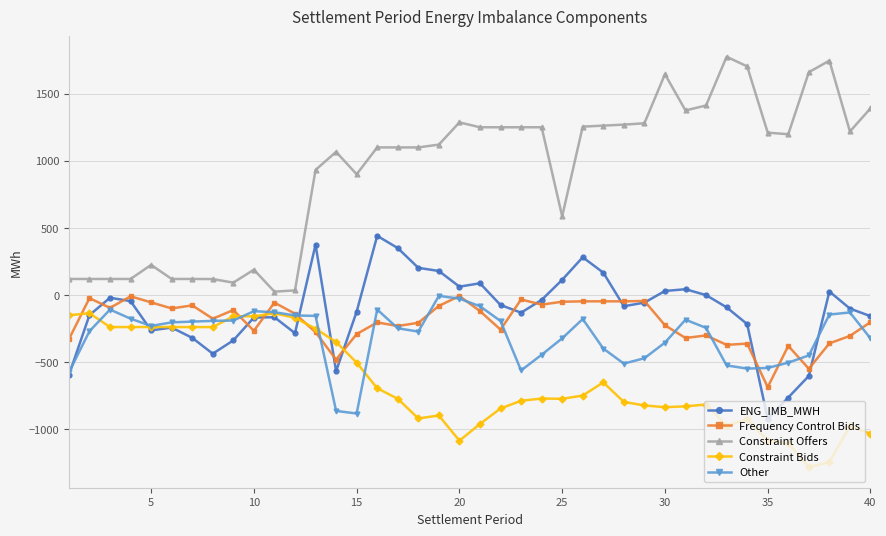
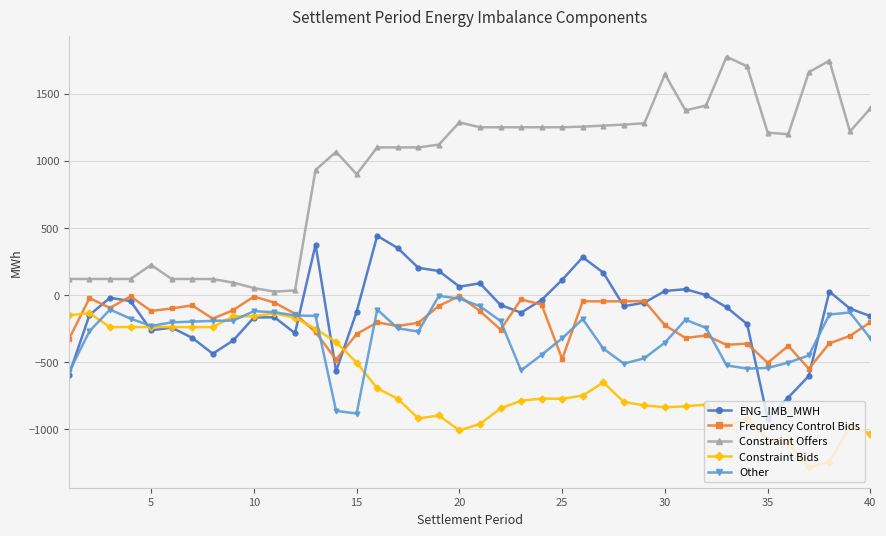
Frequency Control Bids, 5: -50 -> -120
Frequency Control Bids, 10: -270 -> -10
Constraint Offers, 10: 190 -> 50
Constraint Bids, 20: -1080 -> -1010
Frequency Control Bids, 25: -50 -> -480
Constraint Offers, 25: 590 -> 1250
Frequency Control Bids, 35: -690 -> -500
